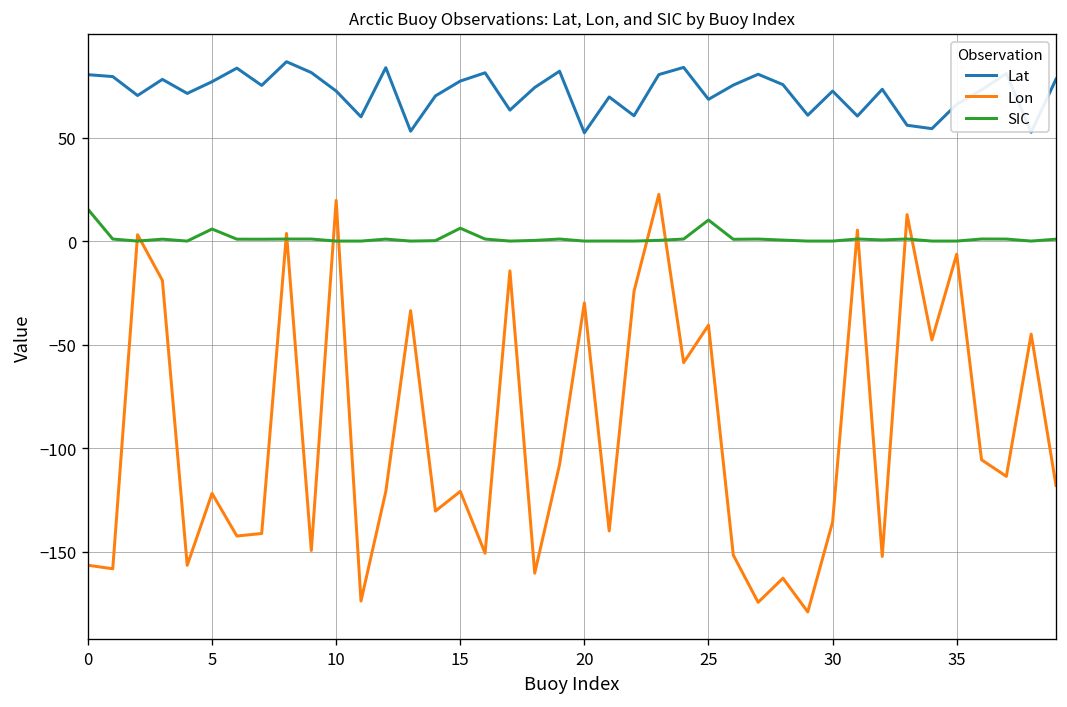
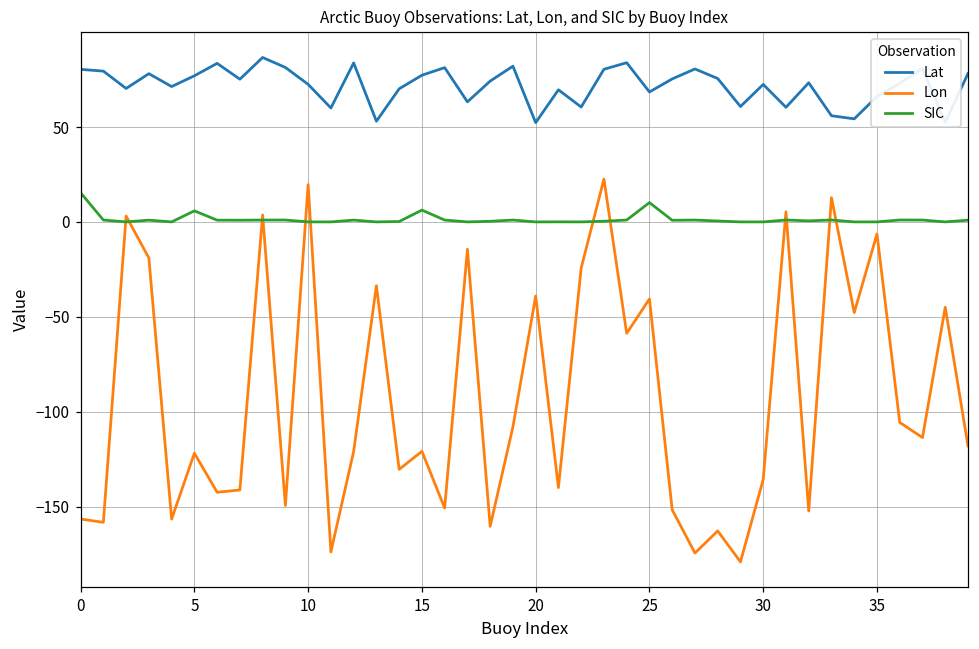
Lon, 20: -30 -> -39
